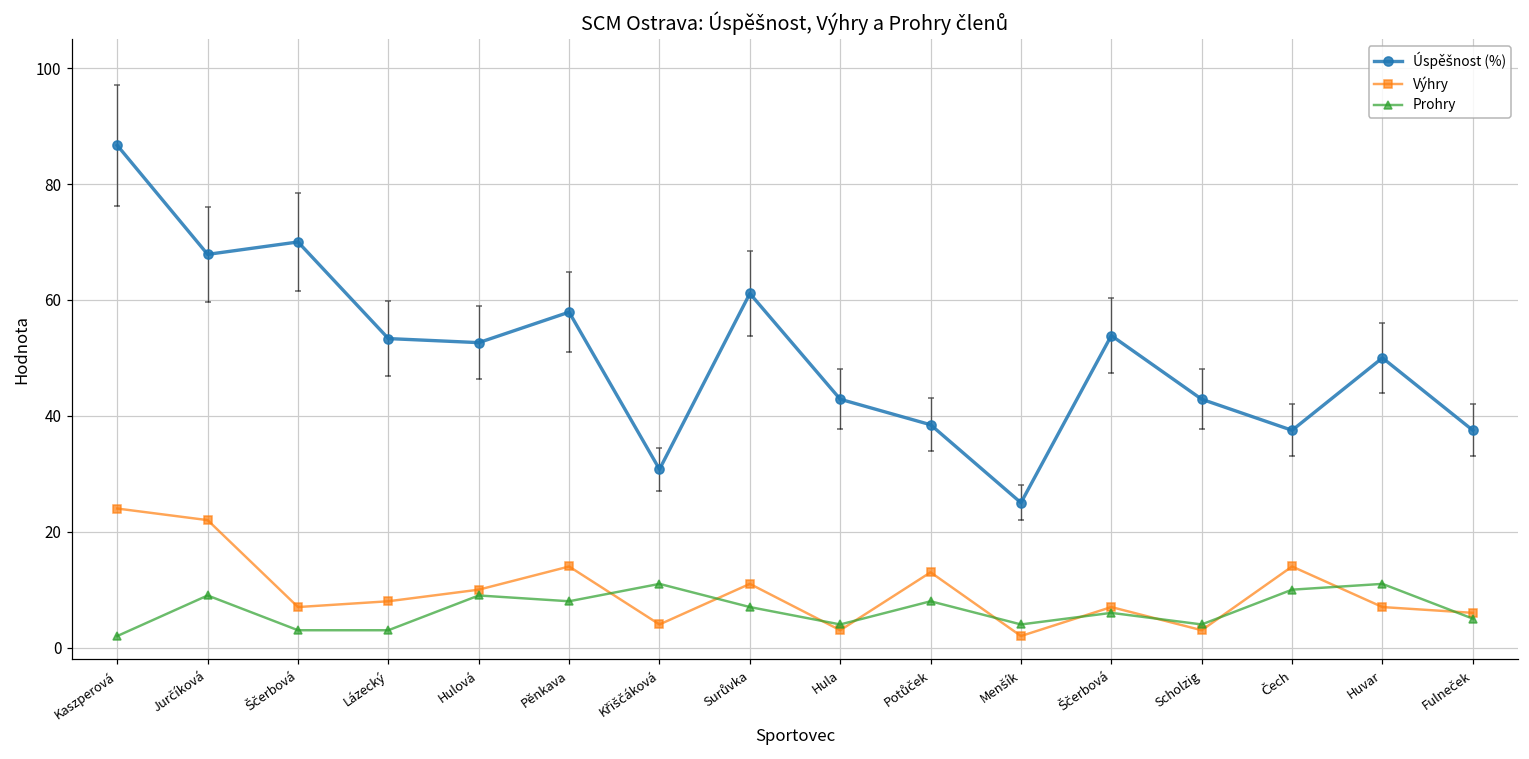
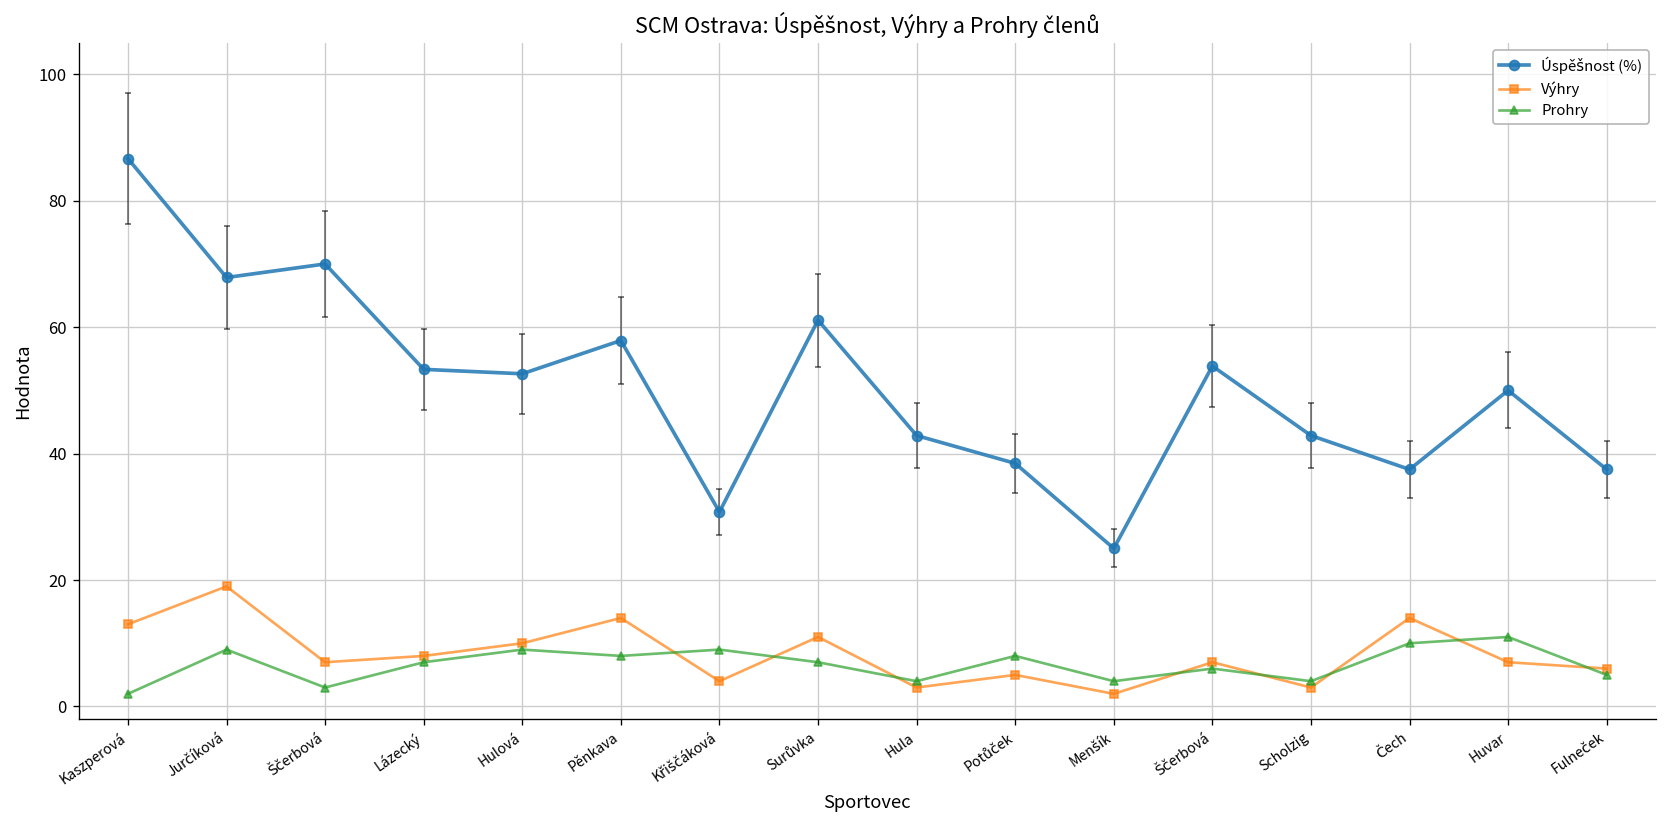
Výhry, Kaszperová: 24 -> 13
Výhry, Jurčíková: 22 -> 19
Prohry, Lázecký: 3 -> 7
Prohry, Křiščáková: 11 -> 9
Výhry, Potůček: 13 -> 5
